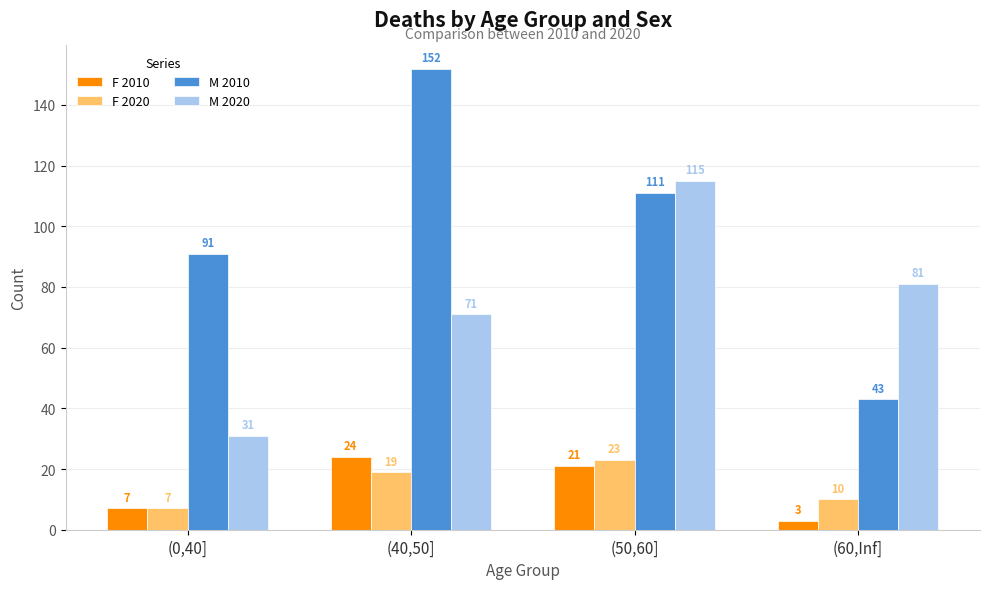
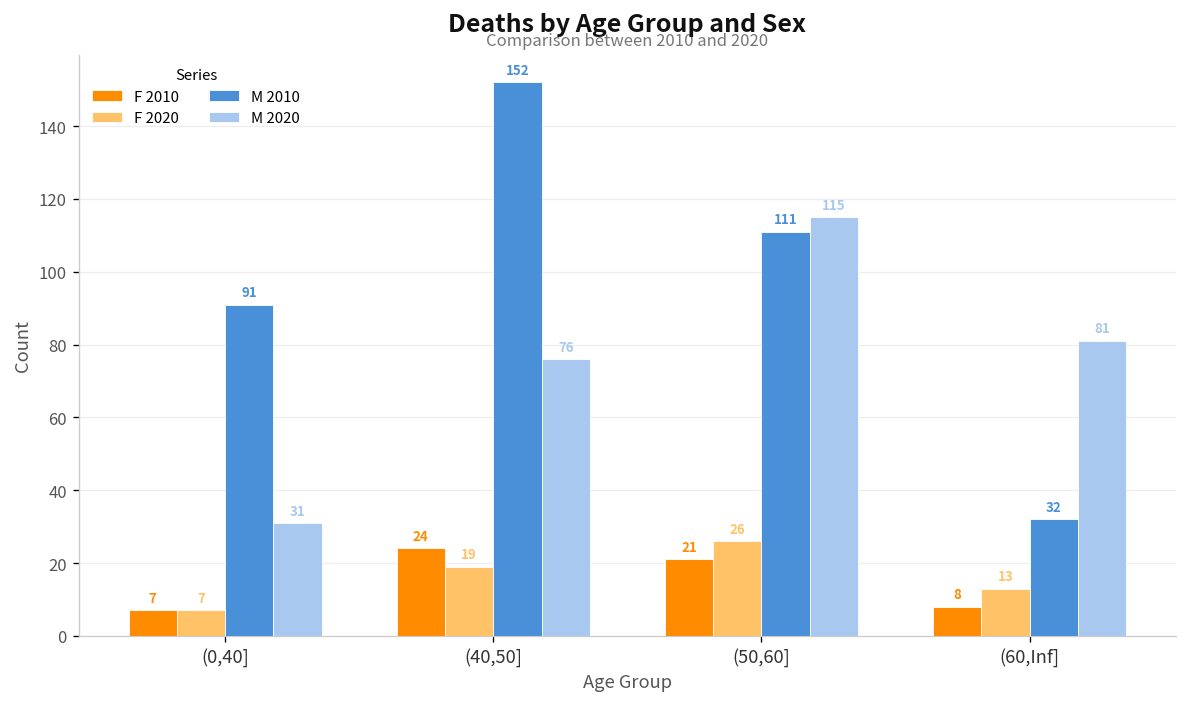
M 2020, (40,50]: 71 -> 76
F 2020, (50,60]: 23 -> 26
F 2010, (60,Inf]: 3 -> 8
F 2020, (60,Inf]: 10 -> 13
M 2010, (60,Inf]: 43 -> 32
